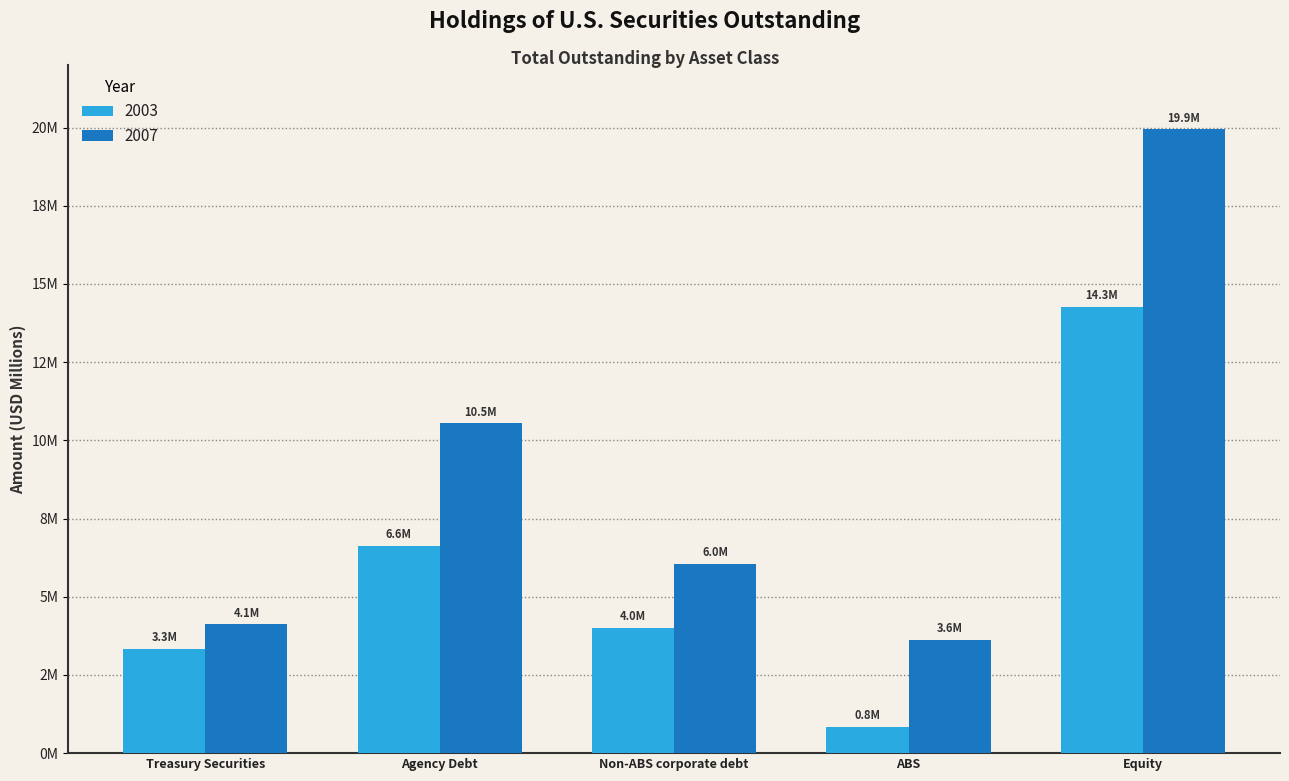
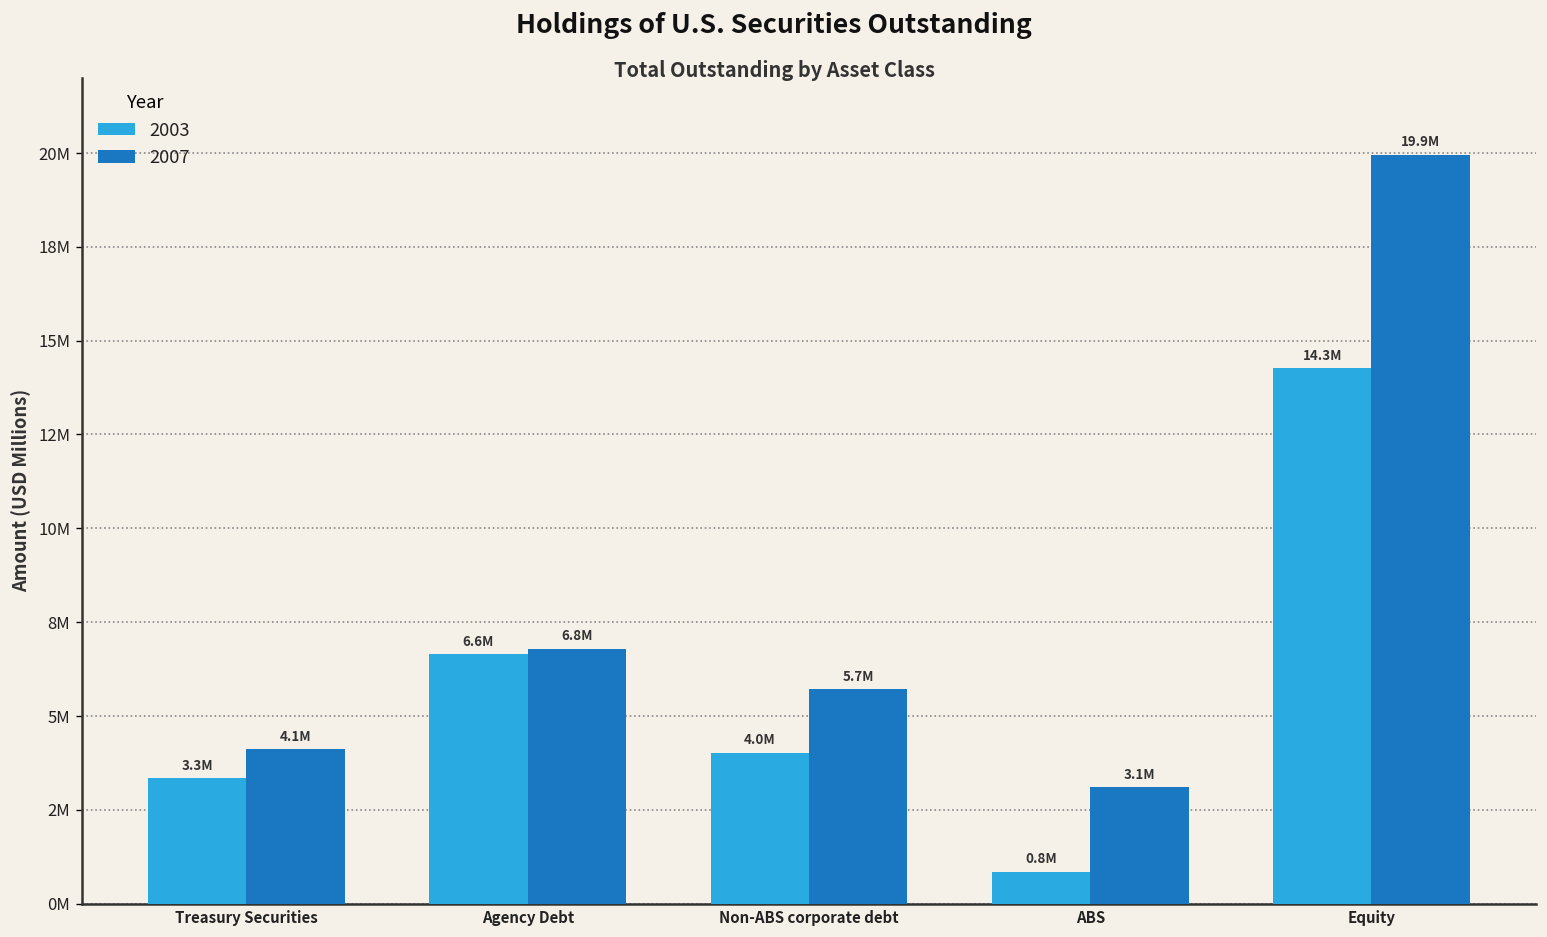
2007, Agency Debt: 10.5M -> 6.8M
2007, Non-ABS corporate debt: 6.0M -> 5.7M
2007, ABS: 3.6M -> 3.1M
